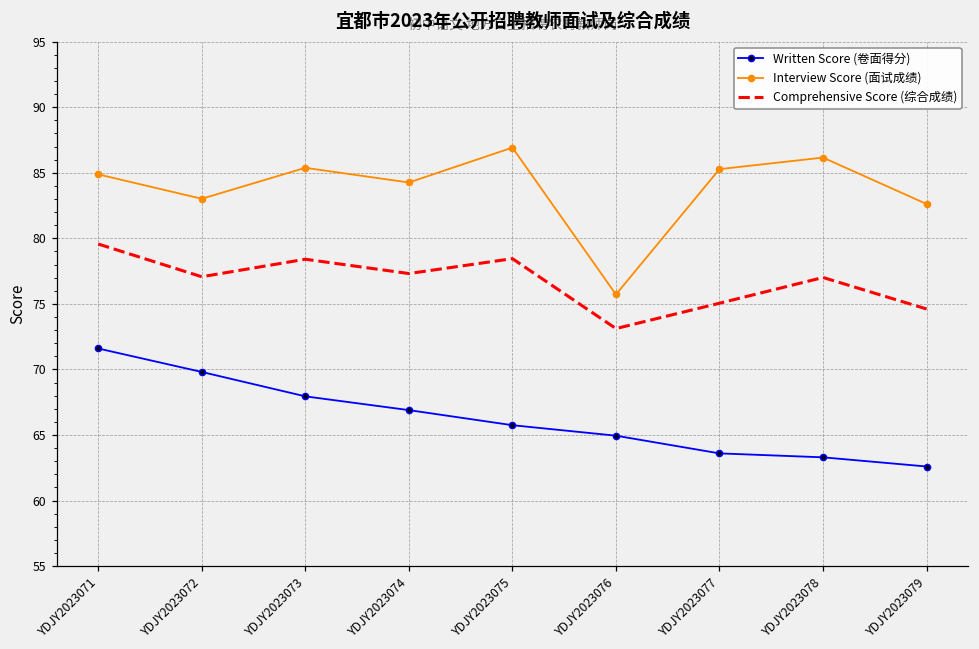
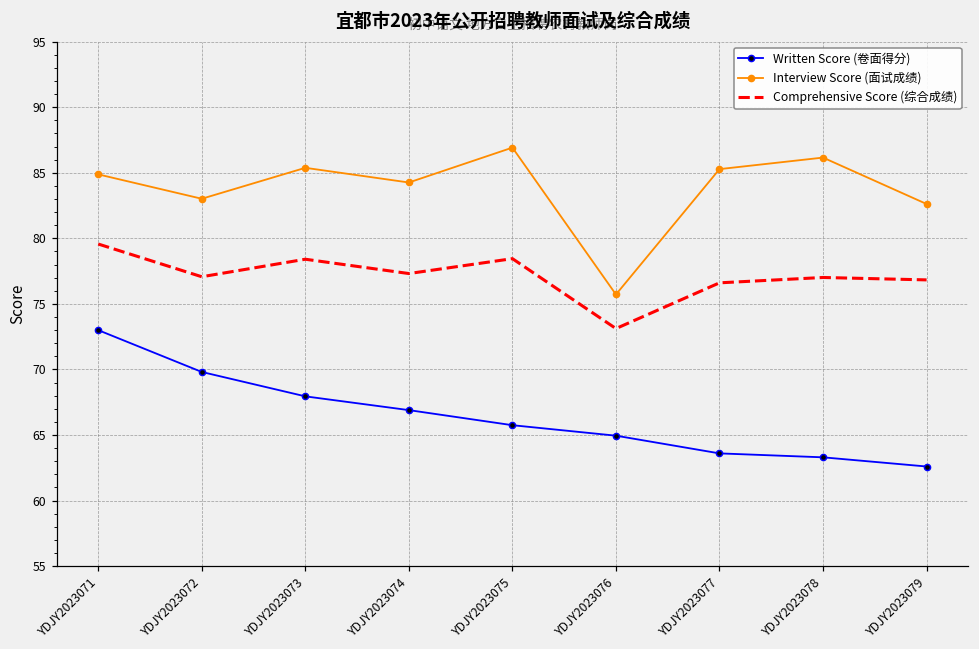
Written Score (卷面得分), YDJY2023071: 71.6 -> 73.0
Comprehensive Score (综合成绩), YDJY2023077: 75.1 -> 76.6
Comprehensive Score (综合成绩), YDJY2023079: 74.6 -> 76.8
